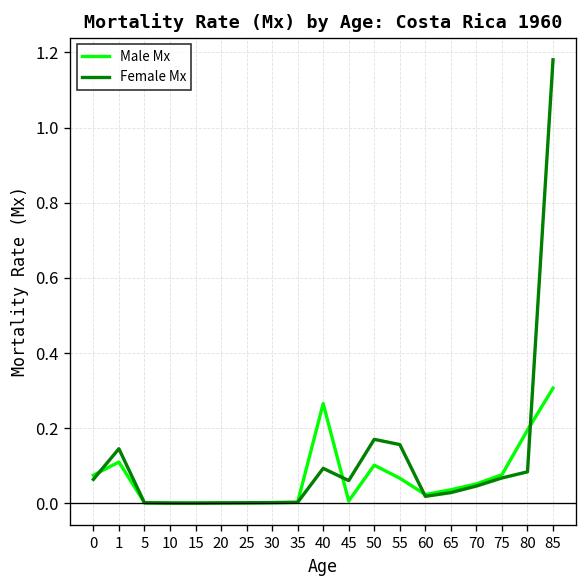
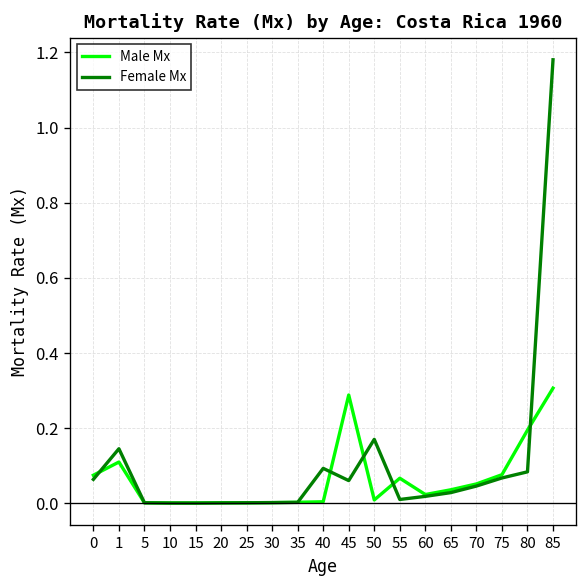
Male Mx, 40: 0.27 -> 0.00
Male Mx, 45: 0.01 -> 0.29
Male Mx, 50: 0.10 -> 0.01
Female Mx, 55: 0.16 -> 0.01
